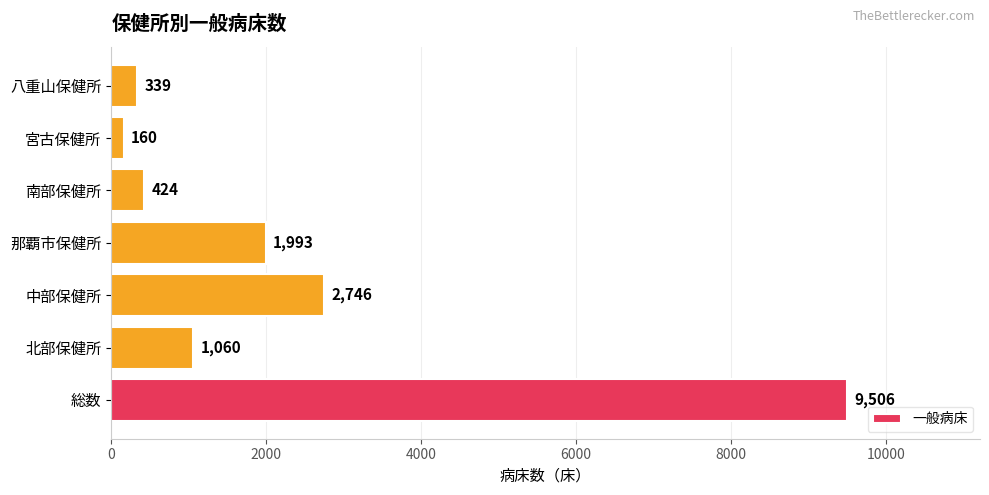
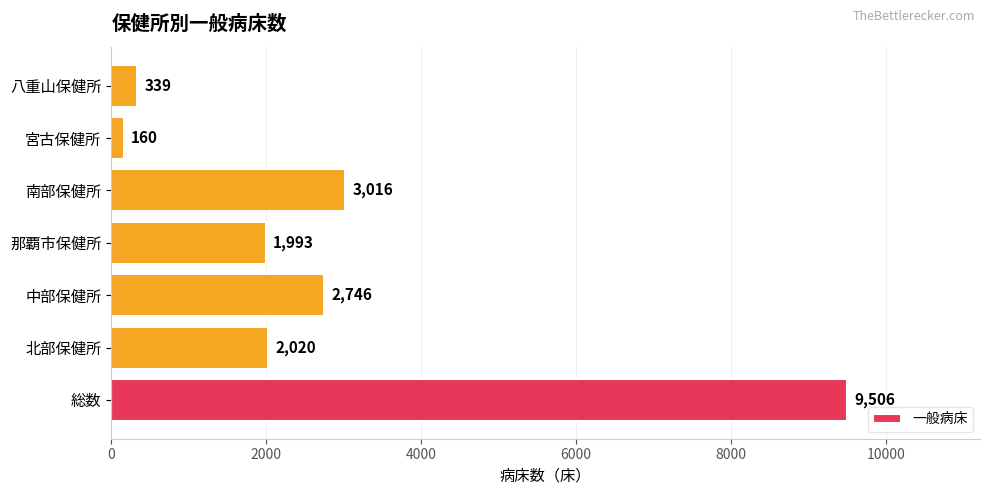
南部保健所: 424 -> 3,016
北部保健所: 1,060 -> 2,020
